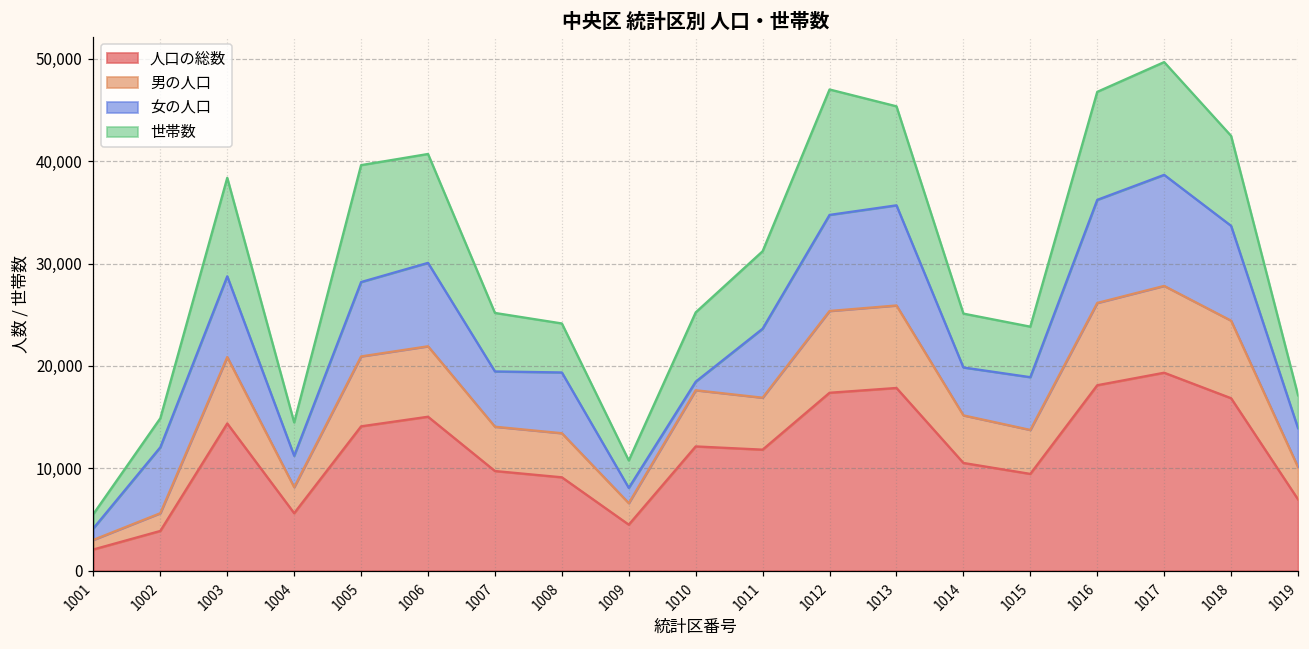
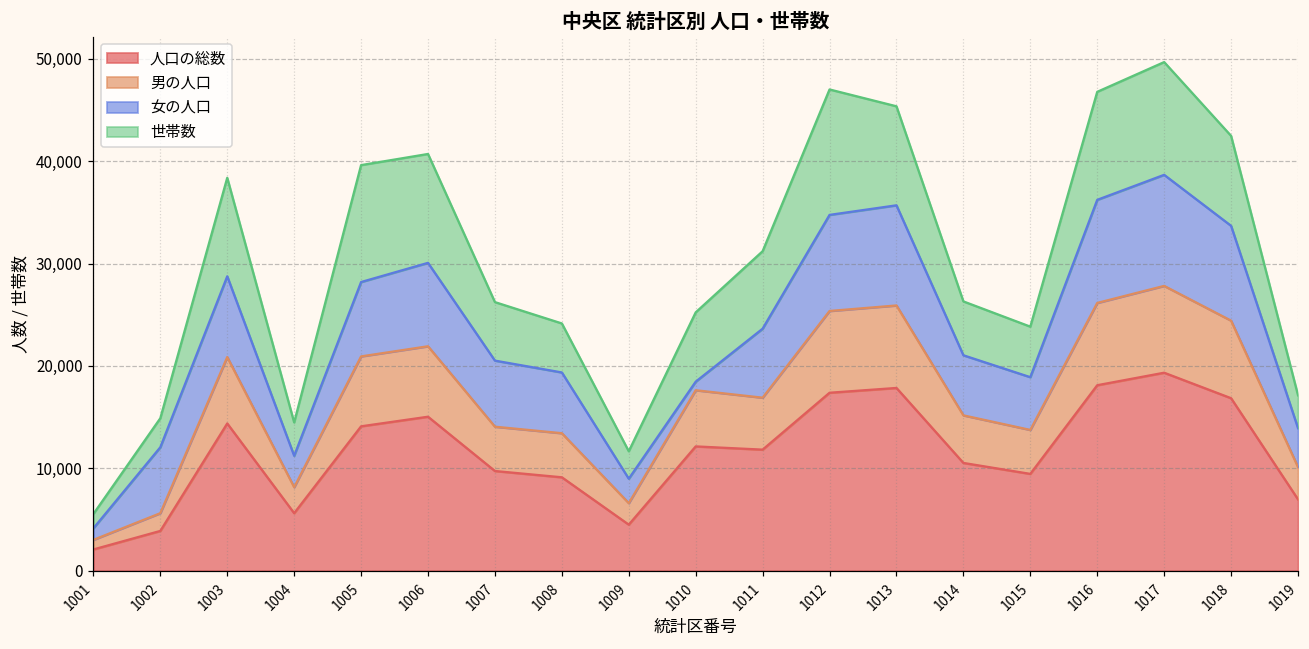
女の人口, 1007: 5,000 -> 6,000
女の人口, 1009: 1,000 -> 2,000
女の人口, 1014: 5,000 -> 6,000
